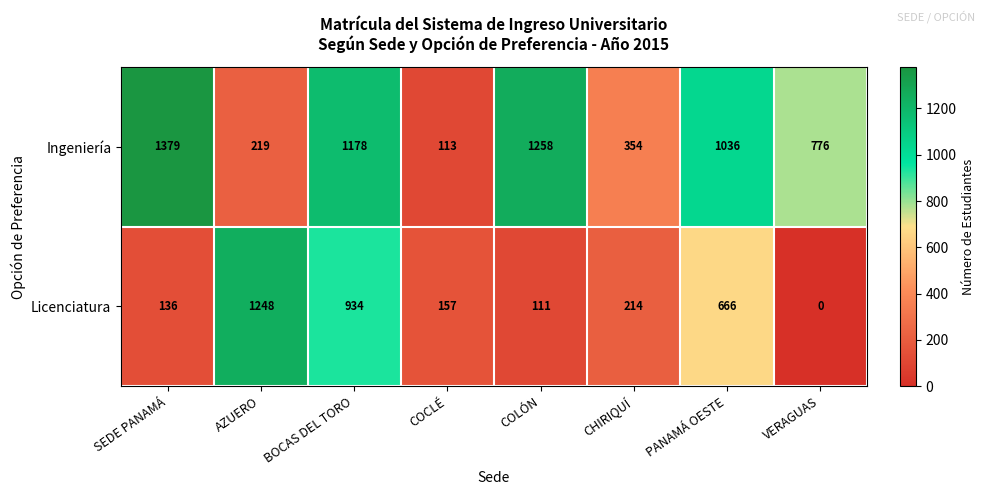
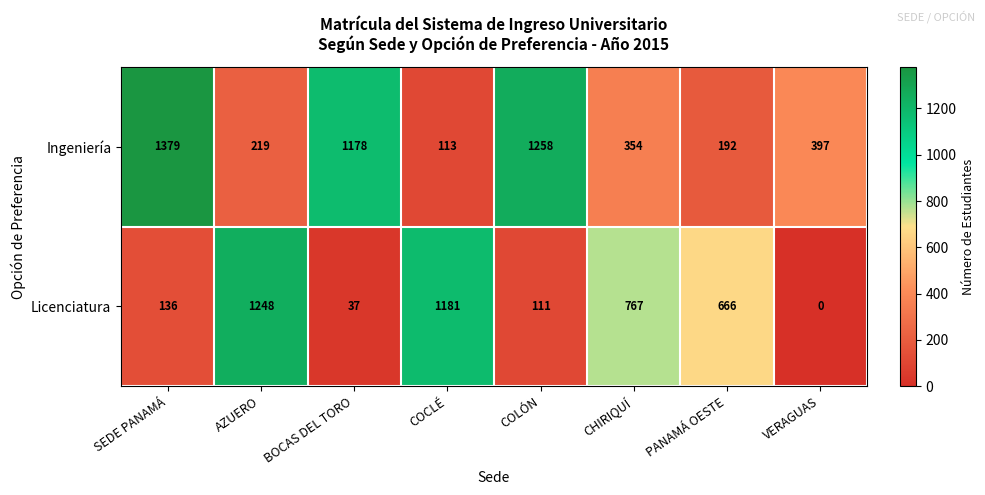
Ingeniería, PANAMÁ OESTE: 1036 -> 192
Ingeniería, VERAGUAS: 776 -> 397
Licenciatura, BOCAS DEL TORO: 934 -> 37
Licenciatura, COCLÉ: 157 -> 1181
Licenciatura, CHIRIQUÍ: 214 -> 767
